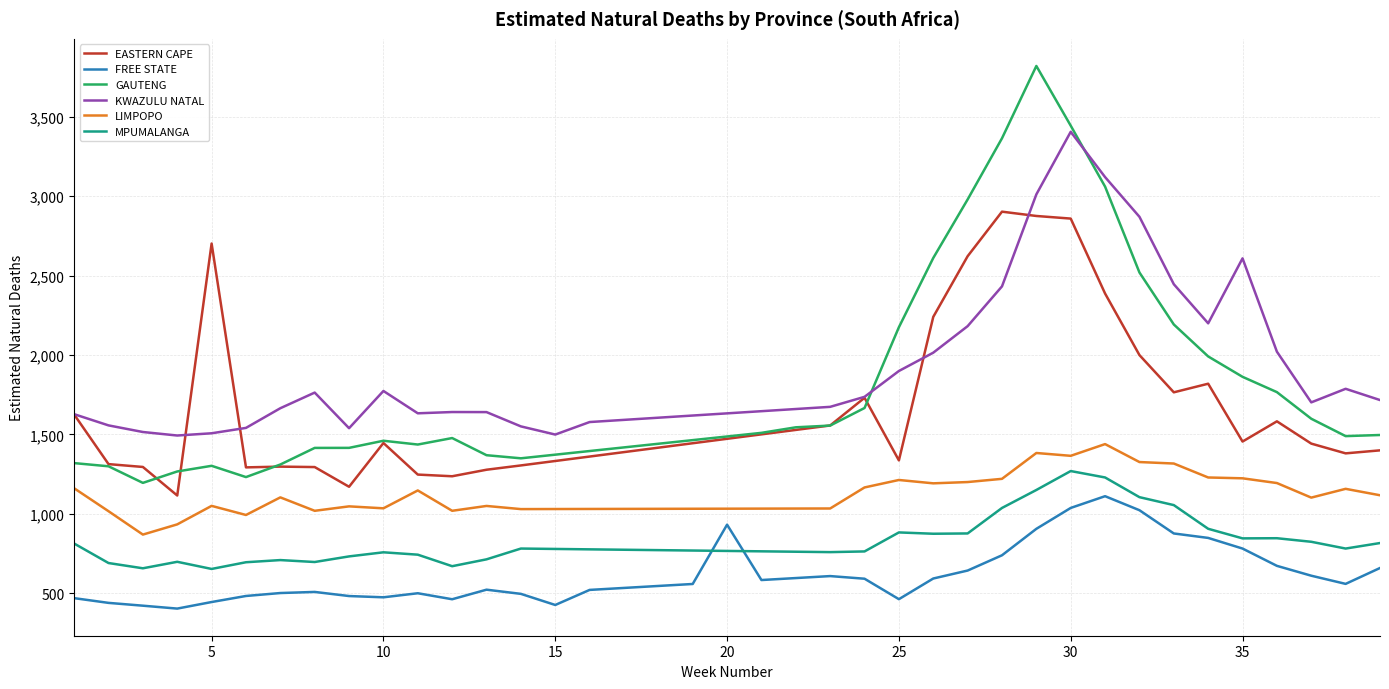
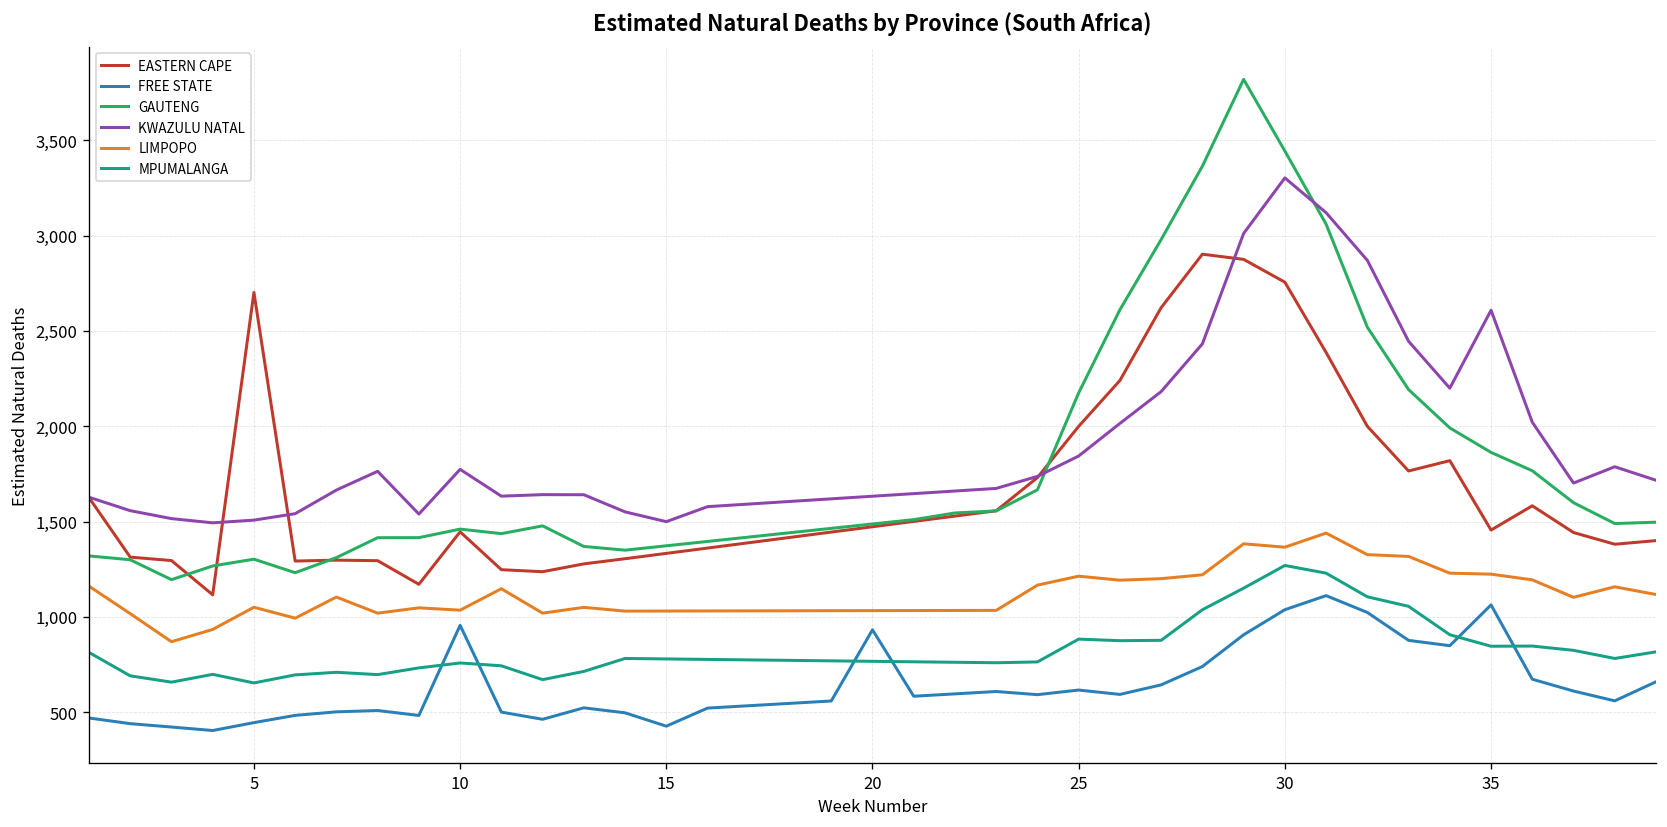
FREE STATE, 10: 480 -> 960
EASTERN CAPE, 25: 1,340 -> 2,000
FREE STATE, 25: 460 -> 620
KWAZULU NATAL, 25: 1,900 -> 1,840
EASTERN CAPE, 30: 2,860 -> 2,760
KWAZULU NATAL, 30: 3,400 -> 3,300
FREE STATE, 35: 780 -> 1,060
